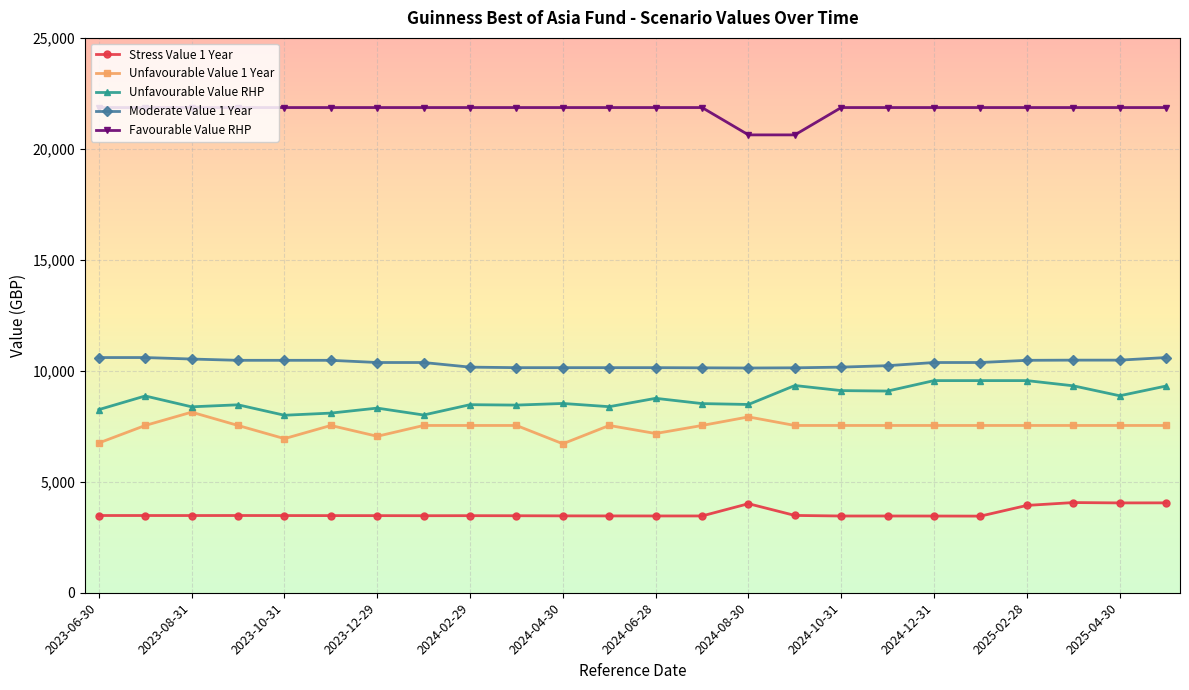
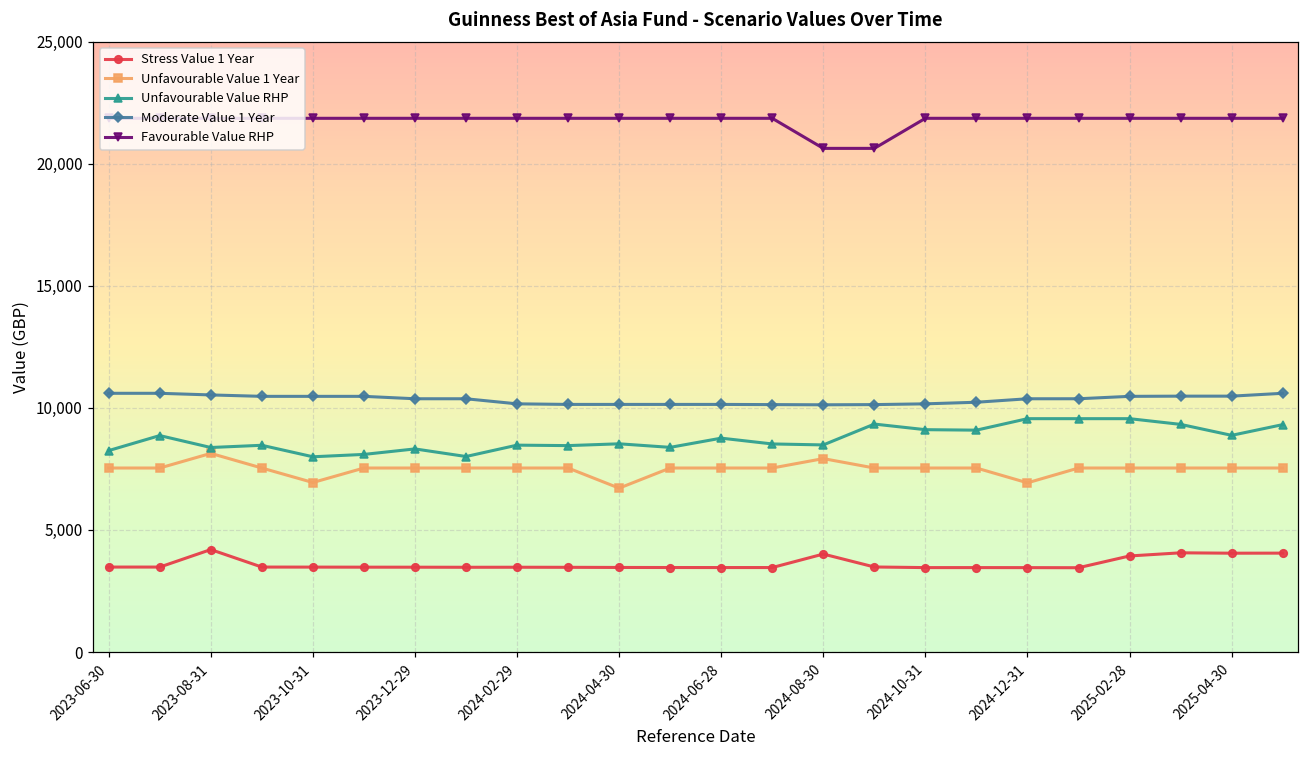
Unfavourable Value 1 Year, 2023-06-30: 6,700 -> 7,500
Stress Value 1 Year, 2023-08-31: 3,500 -> 4,200
Unfavourable Value 1 Year, 2023-12-29: 7,000 -> 7,500
Unfavourable Value 1 Year, 2024-06-28: 7,200 -> 7,500
Unfavourable Value 1 Year, 2024-12-31: 7,500 -> 6,900
